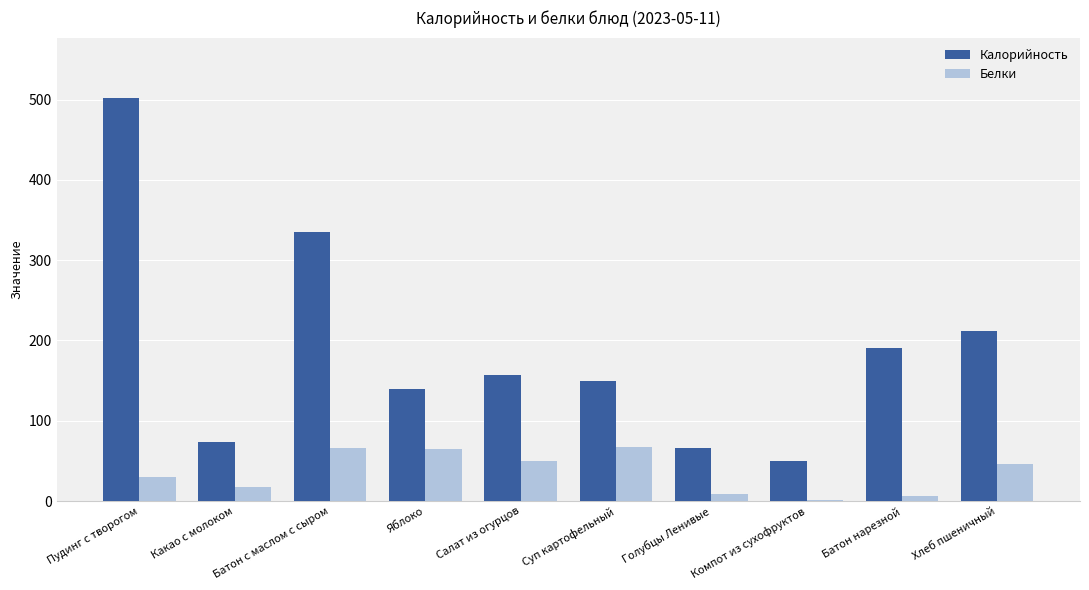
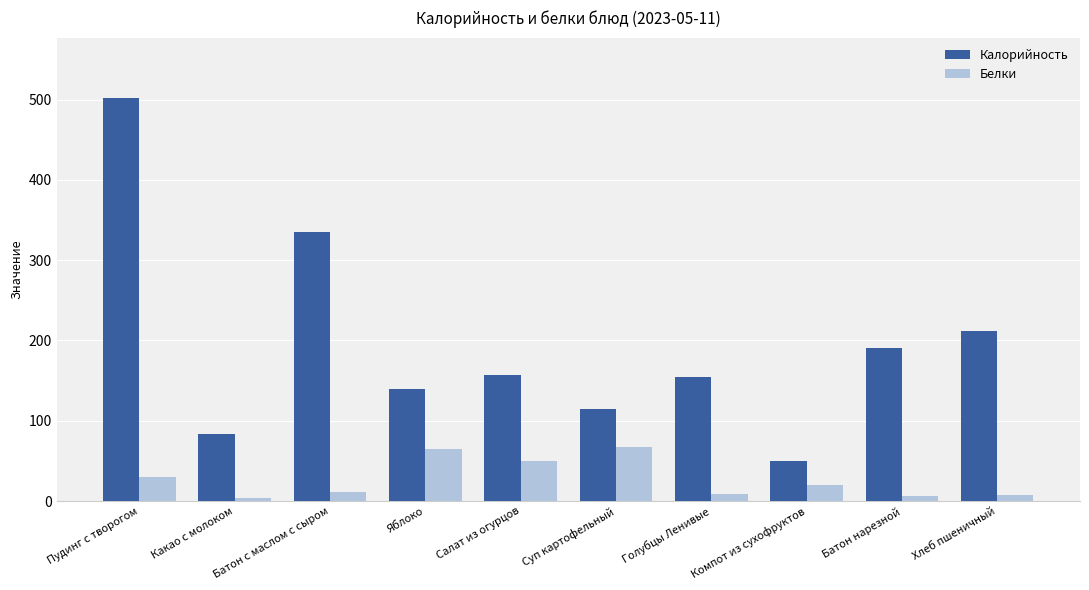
Калорийность, Какао с молоком: 70 -> 80
Белки, Какао с молоком: 20 -> 0
Белки, Батон с маслом с сыром: 70 -> 10
Калорийность, Суп картофельный: 150 -> 110
Калорийность, Голубцы Ленивые: 70 -> 150
Белки, Компот из сухофруктов: 0 -> 20
Белки, Хлеб пшеничный: 50 -> 10
